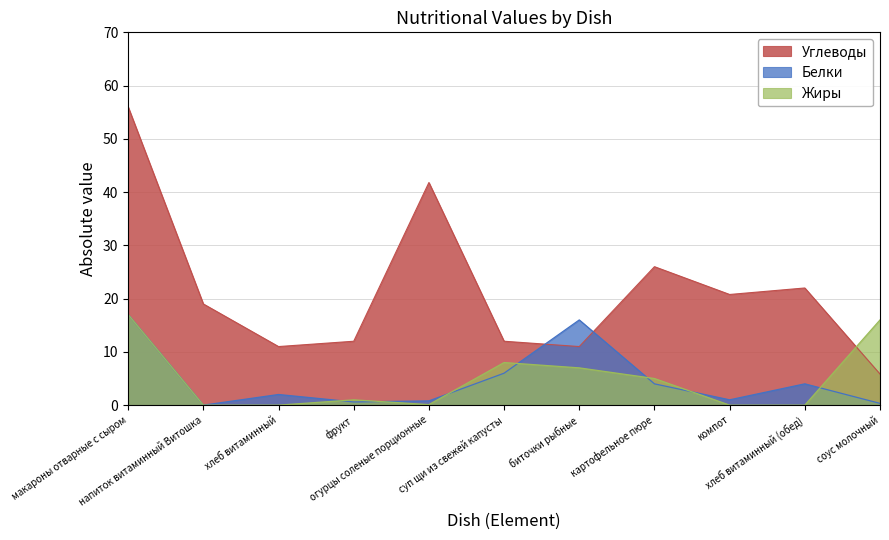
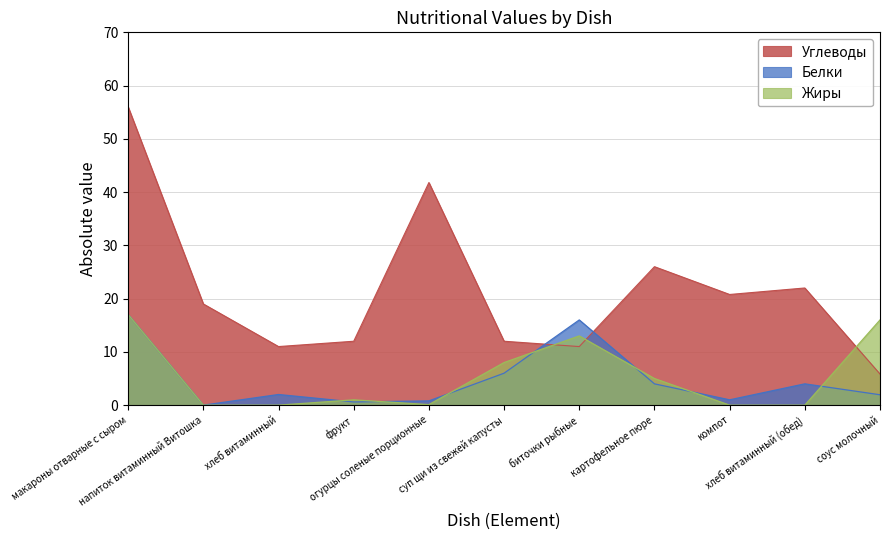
Жиры, биточки рыбные: 7 -> 13
Белки, соус молочный: 0 -> 2
